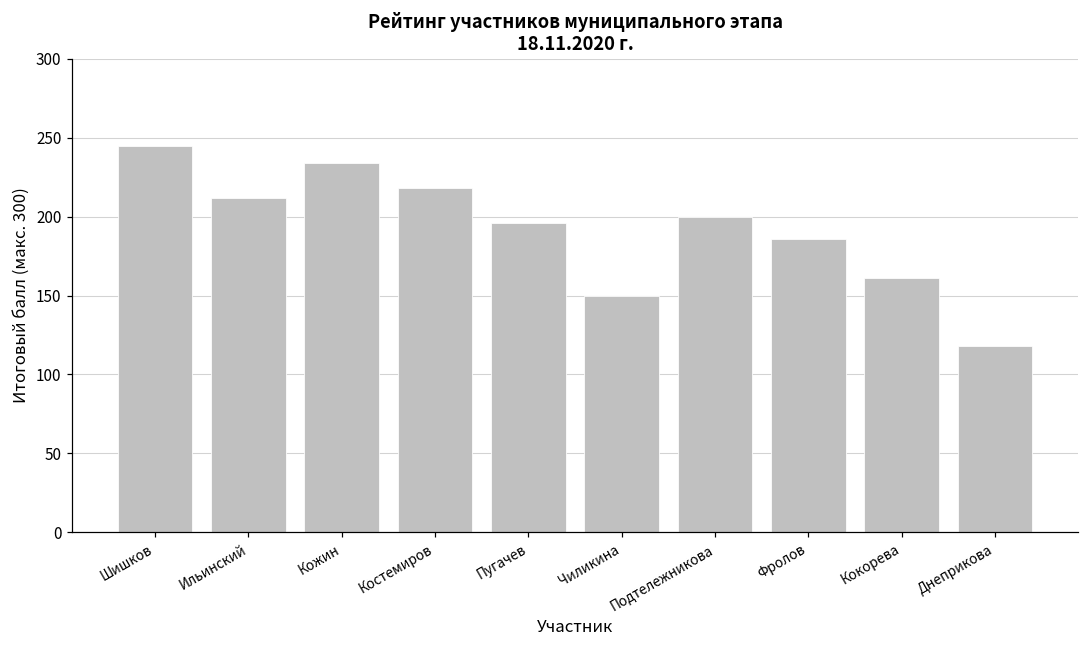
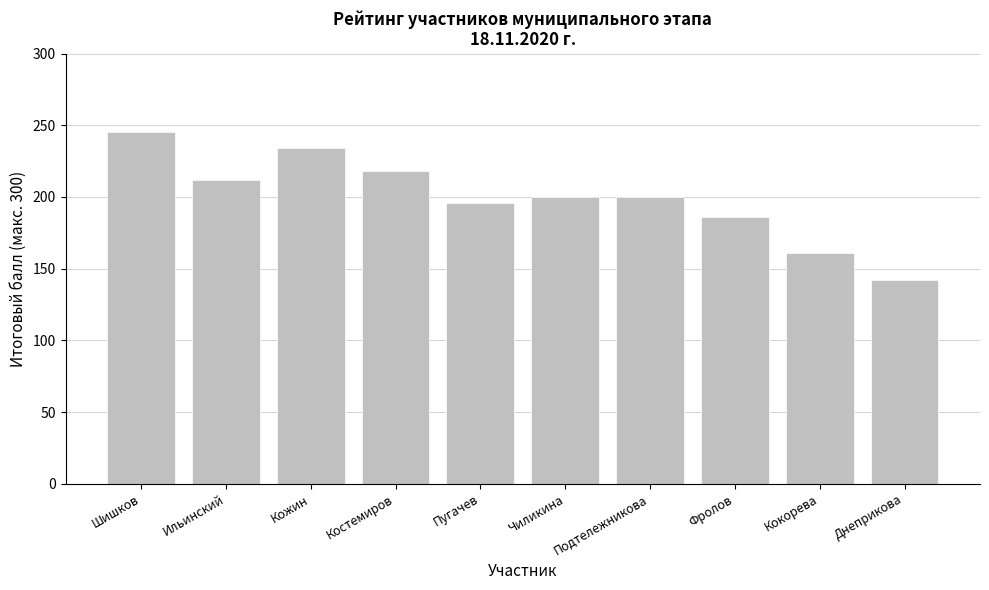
Чиликина: 150 -> 200
Днеприкова: 118 -> 142
